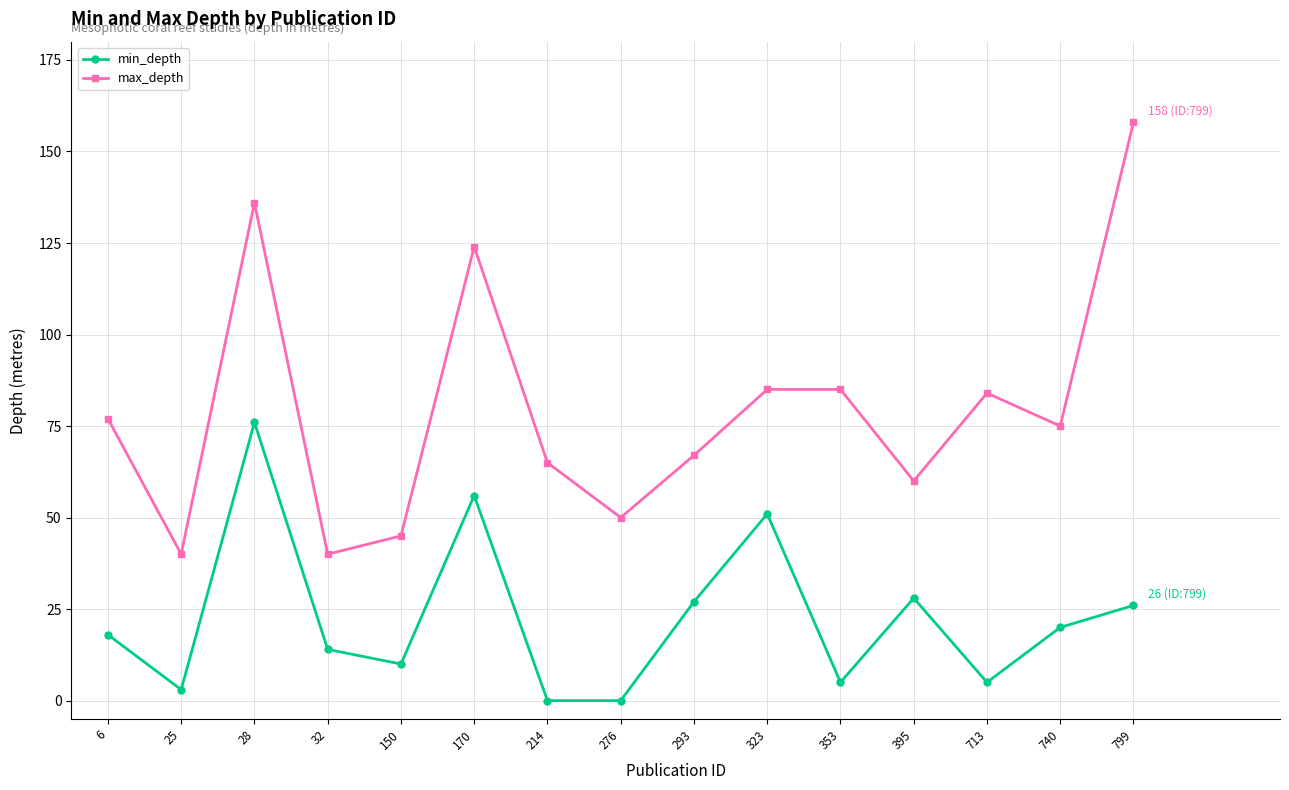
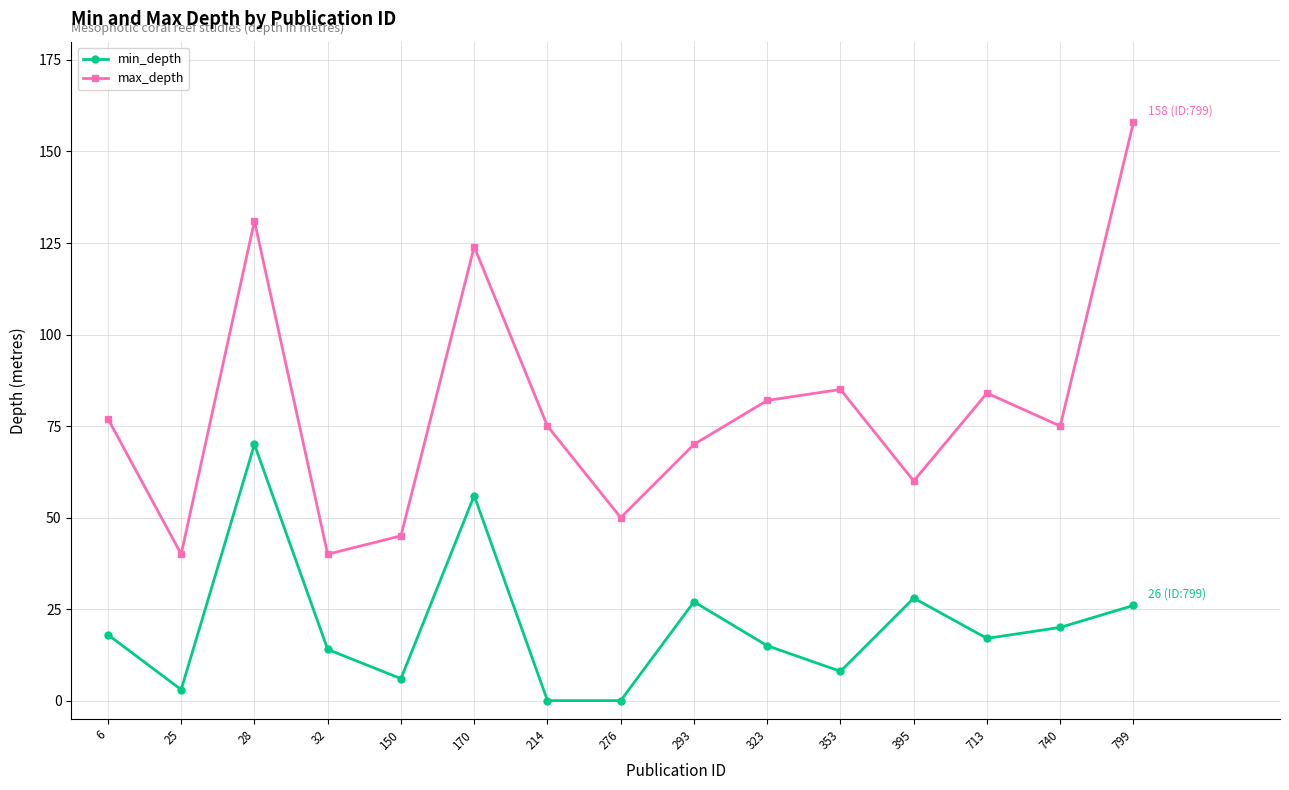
min_depth, 28: 76 -> 70
max_depth, 28: 136 -> 131
min_depth, 150: 10 -> 6
max_depth, 214: 65 -> 75
max_depth, 293: 67 -> 70
min_depth, 323: 51 -> 15
max_depth, 323: 85 -> 82
min_depth, 353: 5 -> 8
min_depth, 713: 5 -> 17
